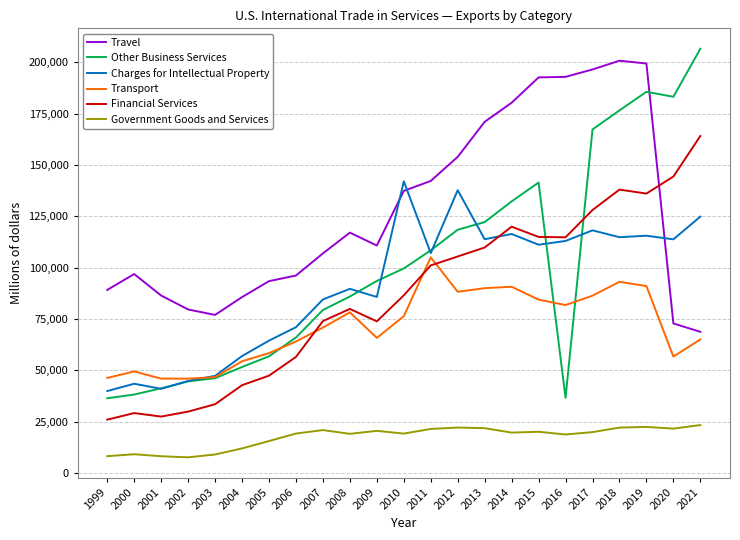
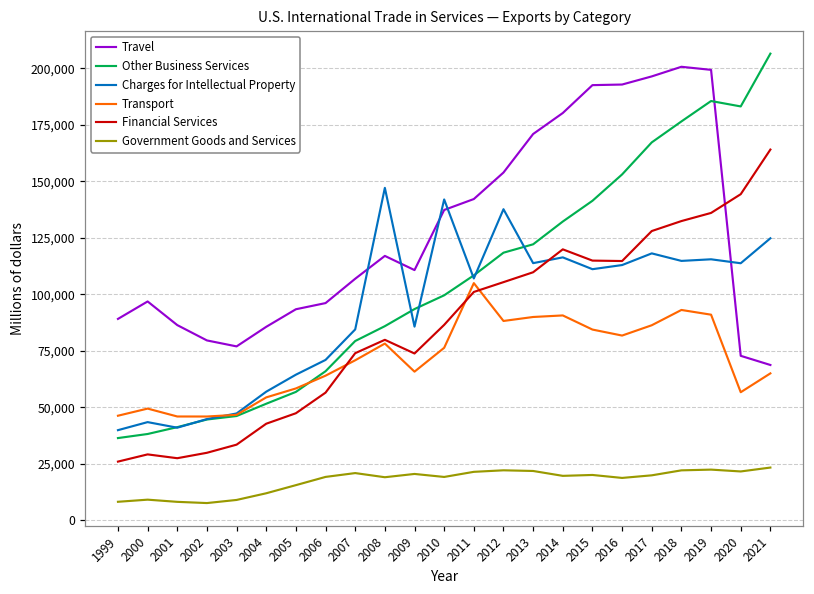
Charges for Intellectual Property, 2008: 90,000 -> 147,000
Other Business Services, 2016: 37,000 -> 153,000
Financial Services, 2018: 138,000 -> 132,000
